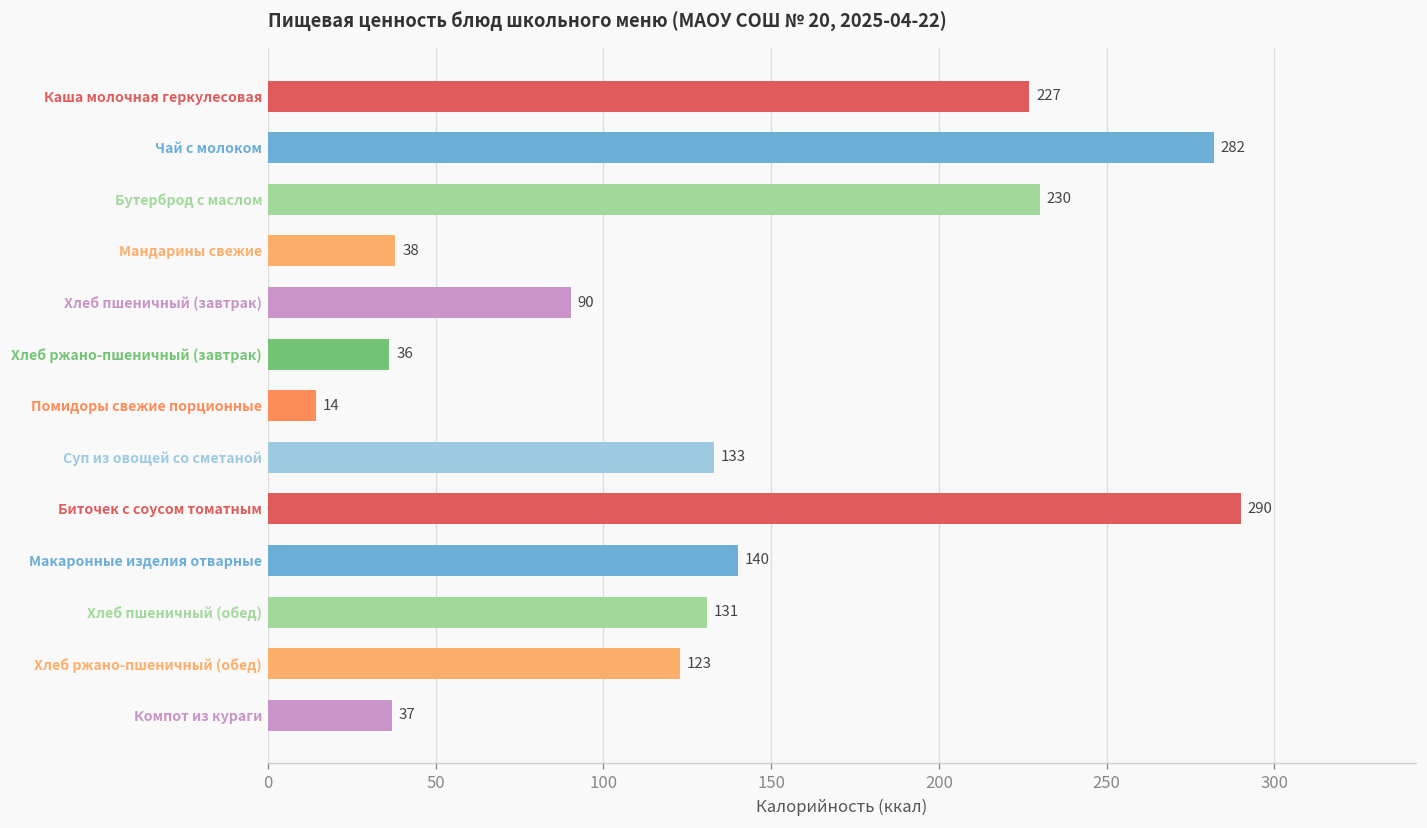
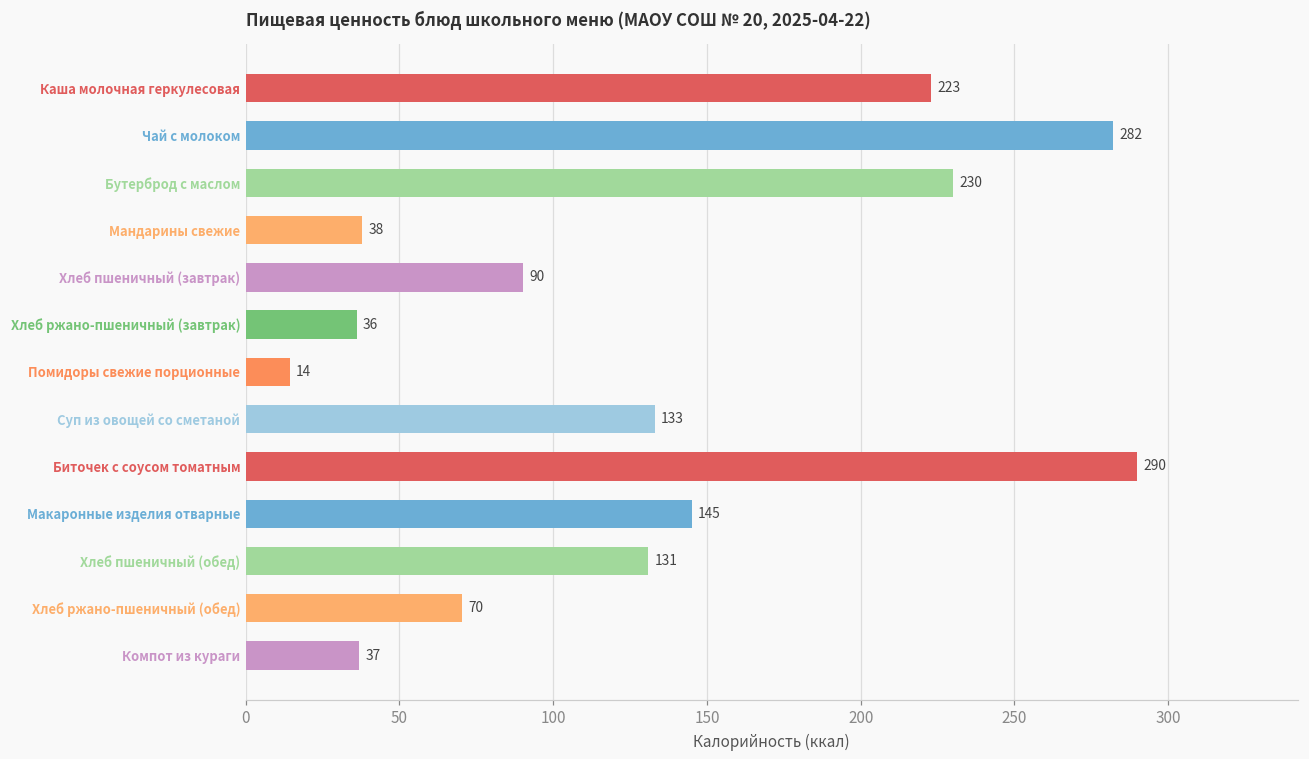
Каша молочная геркулесовая: 227 -> 223
Макаронные изделия отварные: 140 -> 145
Хлеб ржано-пшеничный (обед): 123 -> 70
